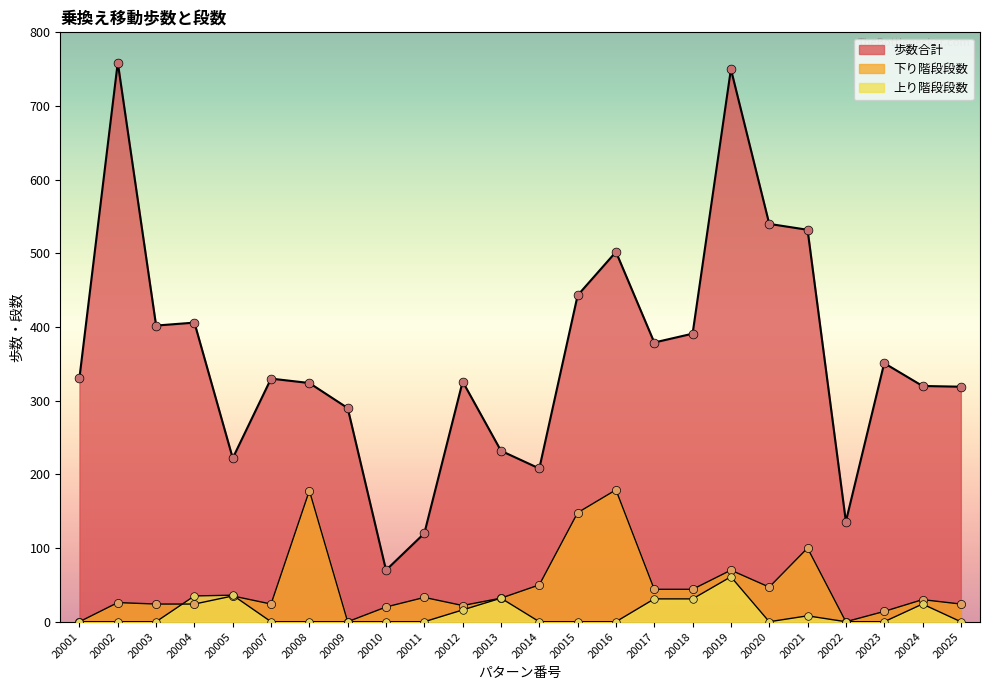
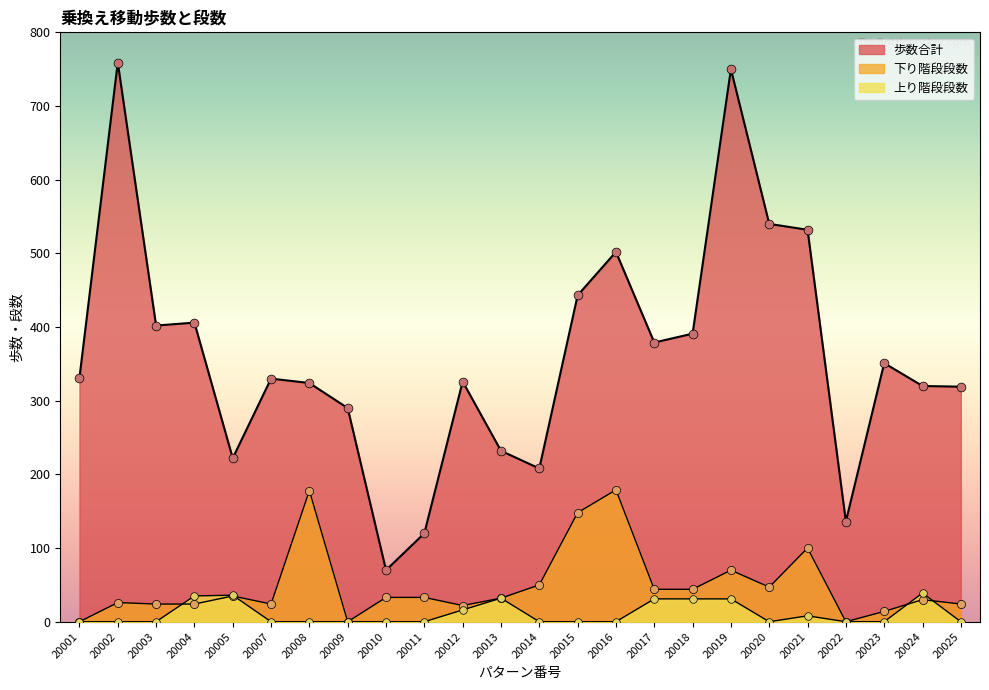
下り階段段数, 20010: 20 -> 30
上り階段段数, 20019: 60 -> 30
上り階段段数, 20024: 20 -> 40
